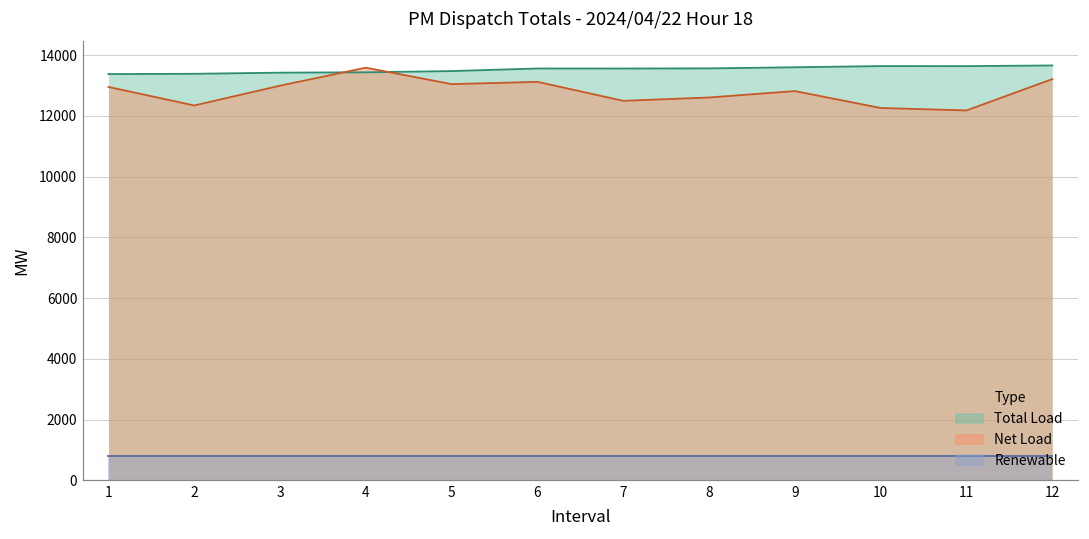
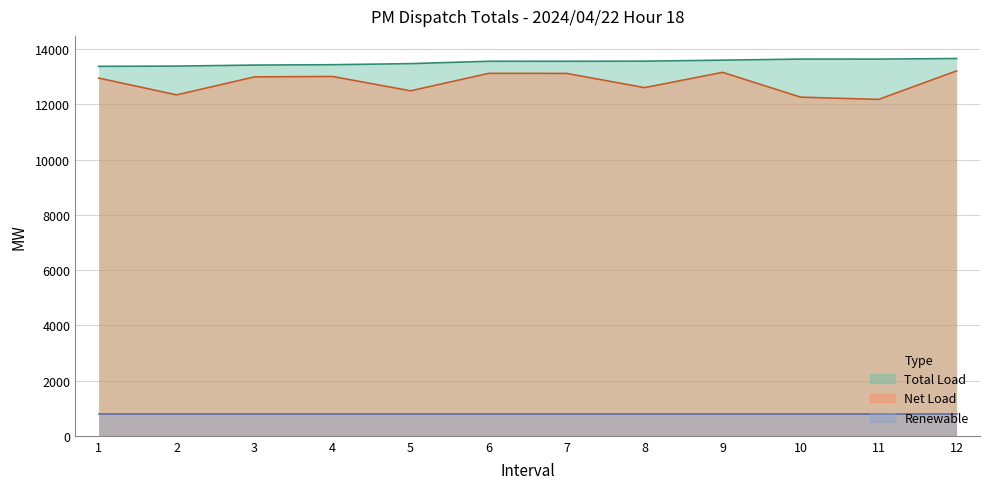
Net Load, 4: 13600 -> 13000
Net Load, 5: 13000 -> 12500
Net Load, 7: 12500 -> 13100
Net Load, 9: 12800 -> 13200
